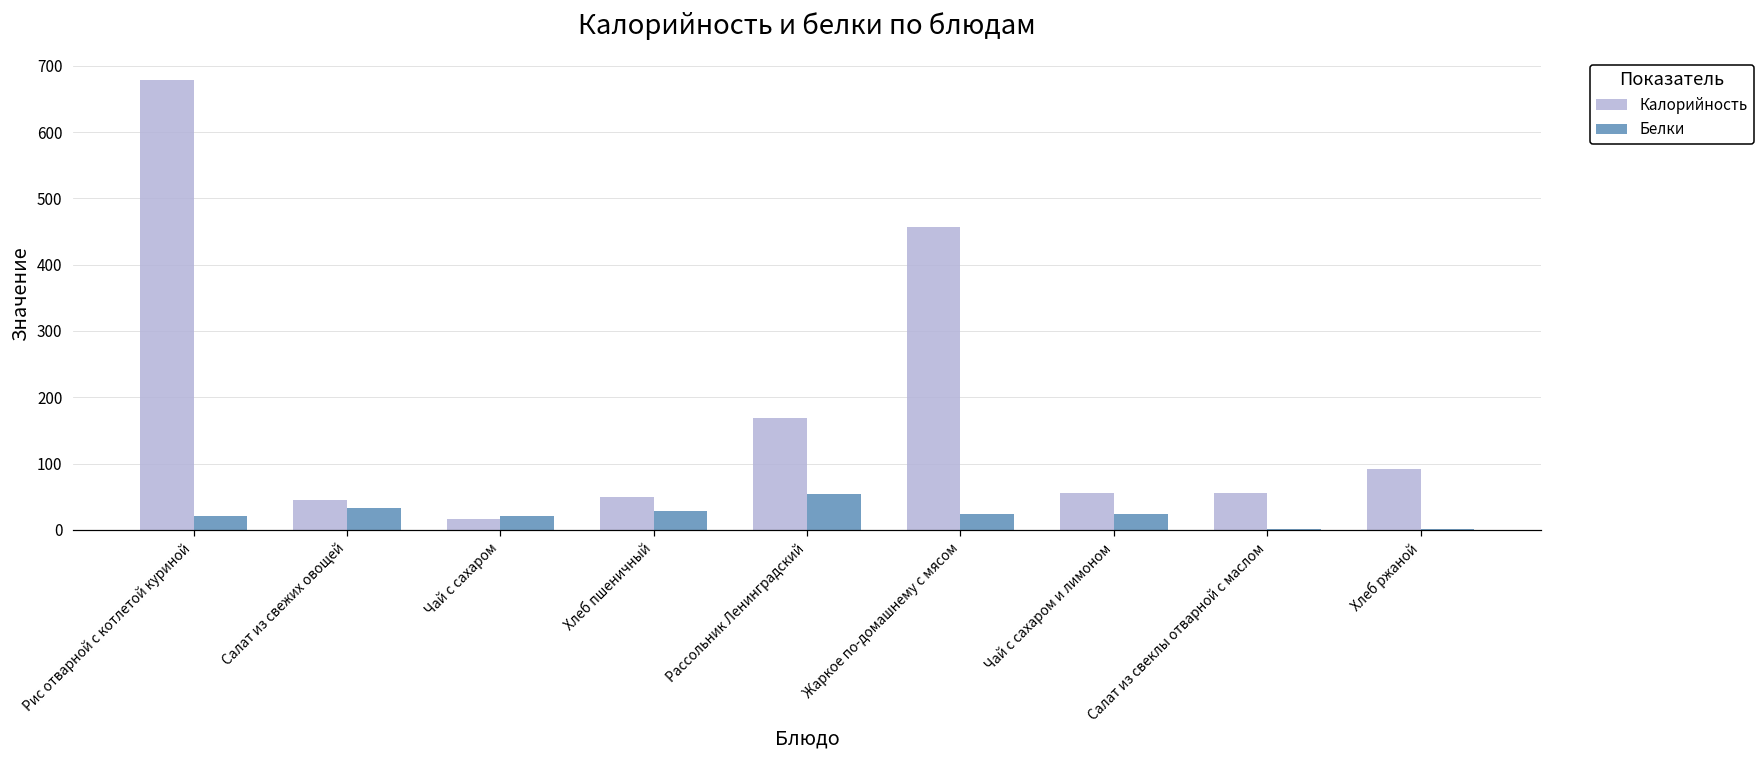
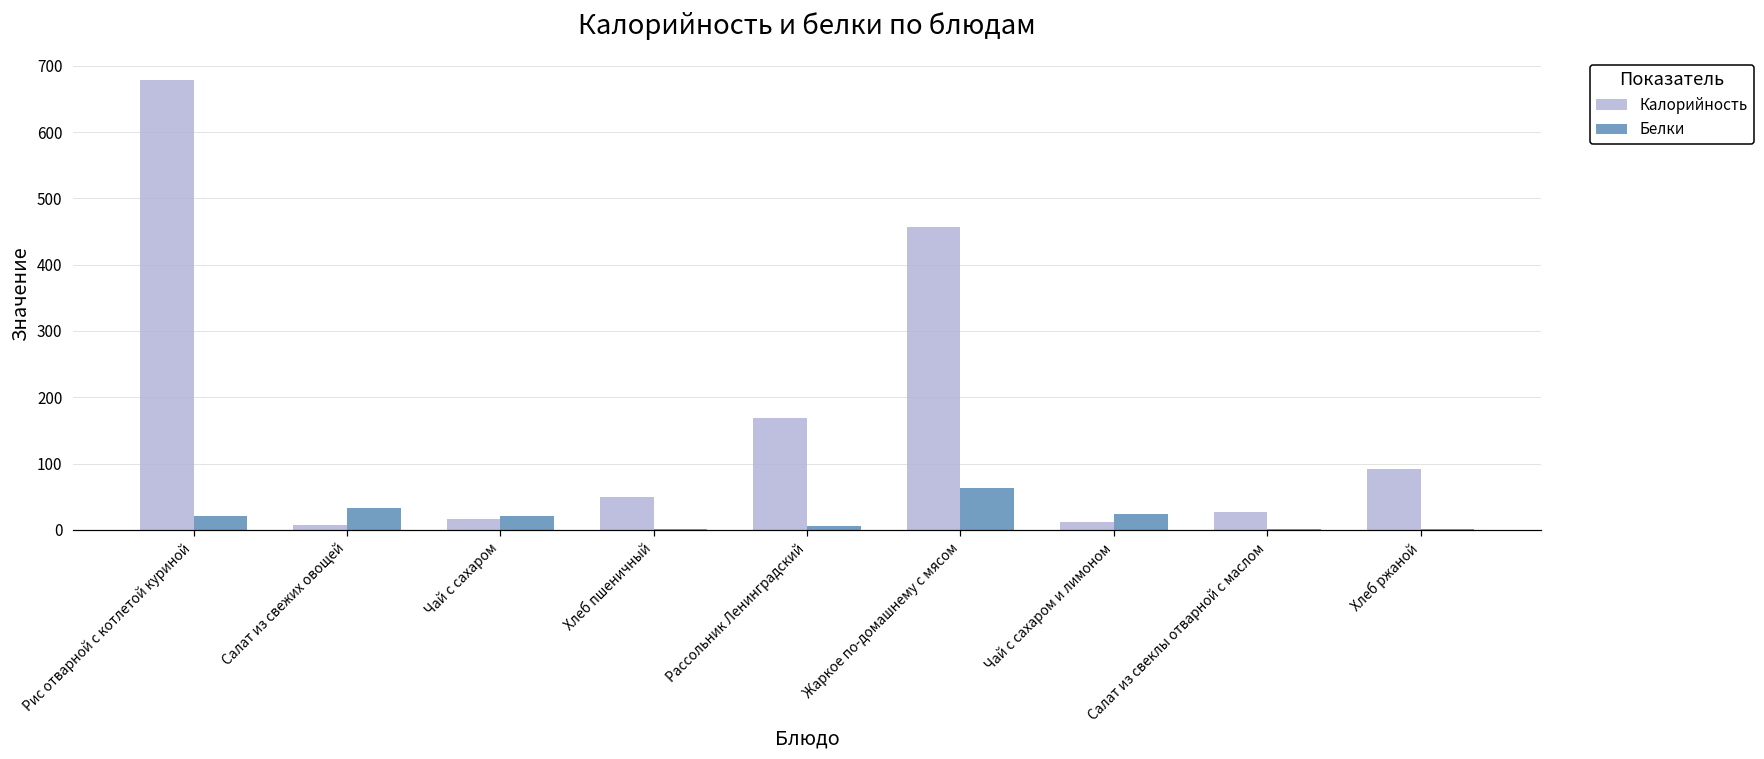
Калорийность, Салат из свежих овощей: 40 -> 10
Белки, Хлеб пшеничный: 30 -> 0
Белки, Рассольник Ленинградский: 50 -> 10
Белки, Жаркое по-домашнему с мясом: 20 -> 60
Калорийность, Чай с сахаром и лимоном: 60 -> 10
Калорийность, Салат из свеклы отварной с маслом: 60 -> 30
